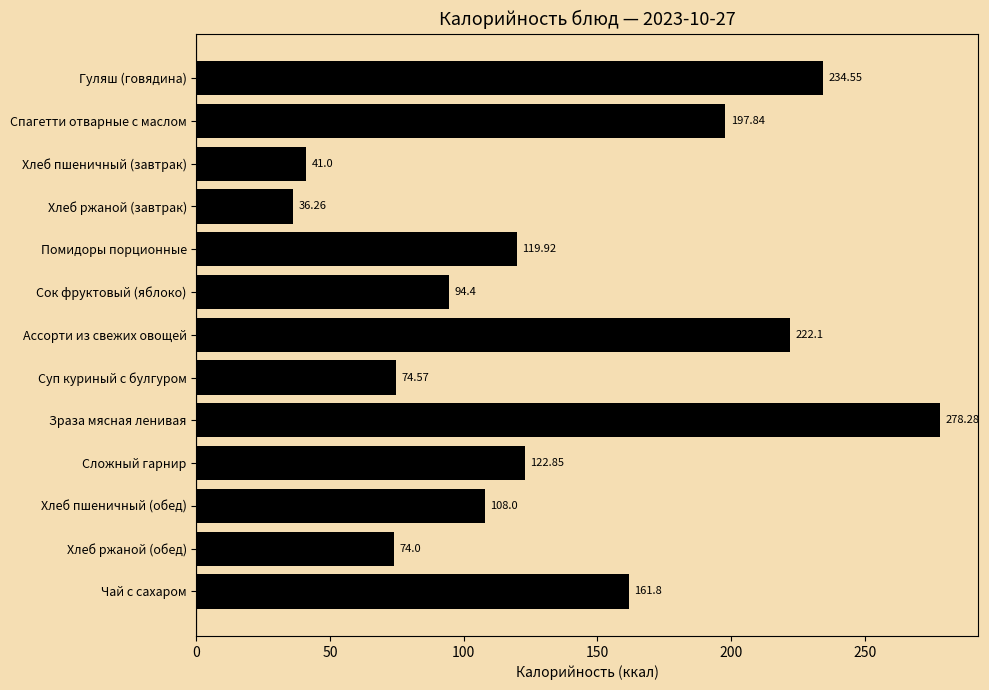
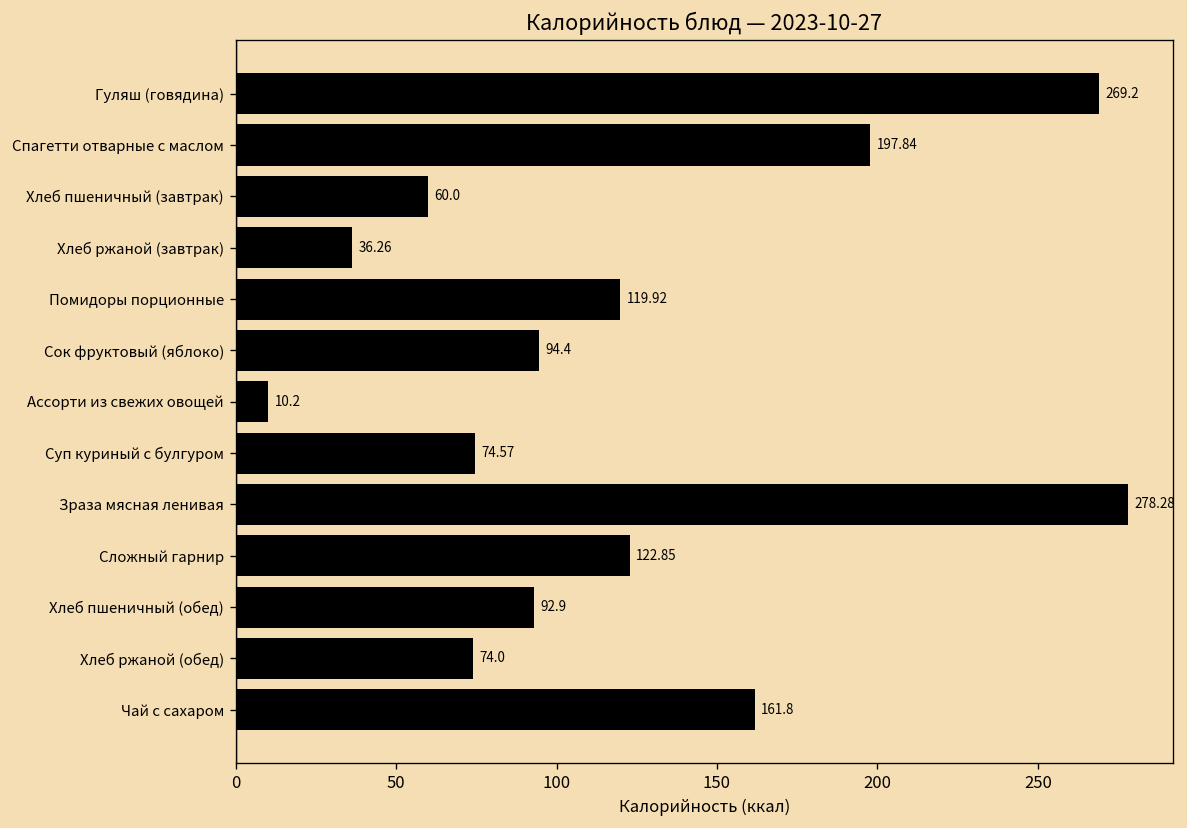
Гуляш (говядина): 234.55 -> 269.2
Хлеб пшеничный (завтрак): 41.0 -> 60.0
Ассорти из свежих овощей: 222.1 -> 10.2
Хлеб пшеничный (обед): 108.0 -> 92.9
